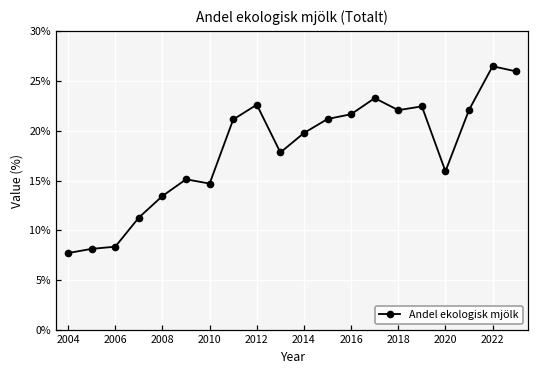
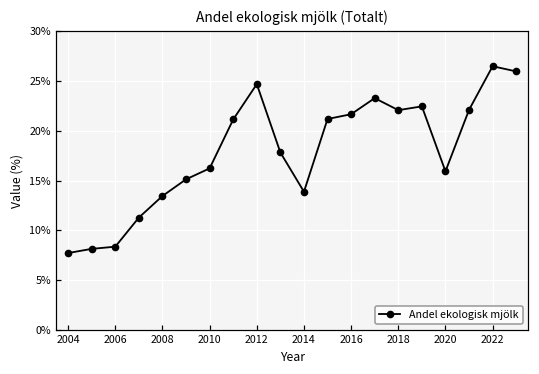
2010: 15% -> 16%
2012: 23% -> 25%
2014: 20% -> 14%
